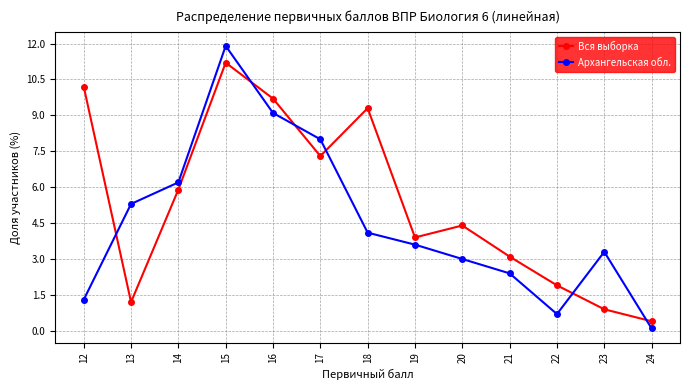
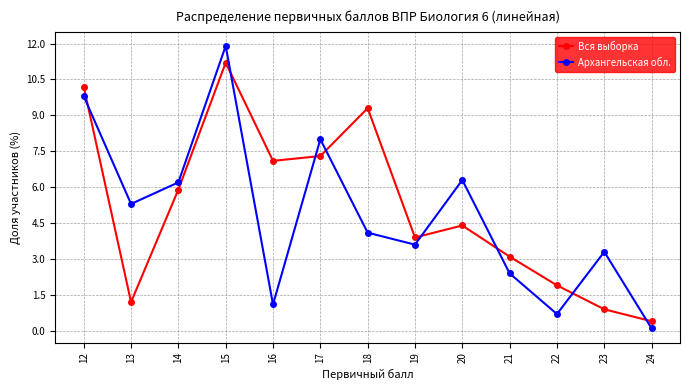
Архангельская обл., 12: 1.3 -> 9.8
Вся выборка, 16: 9.7 -> 7.1
Архангельская обл., 16: 9.1 -> 1.1
Архангельская обл., 20: 3.0 -> 6.3
